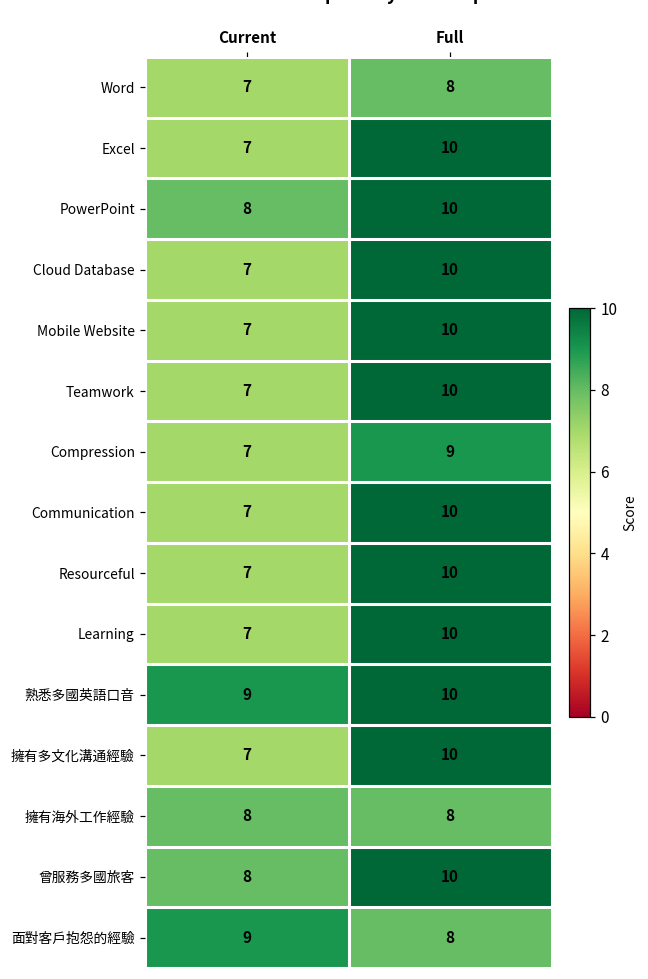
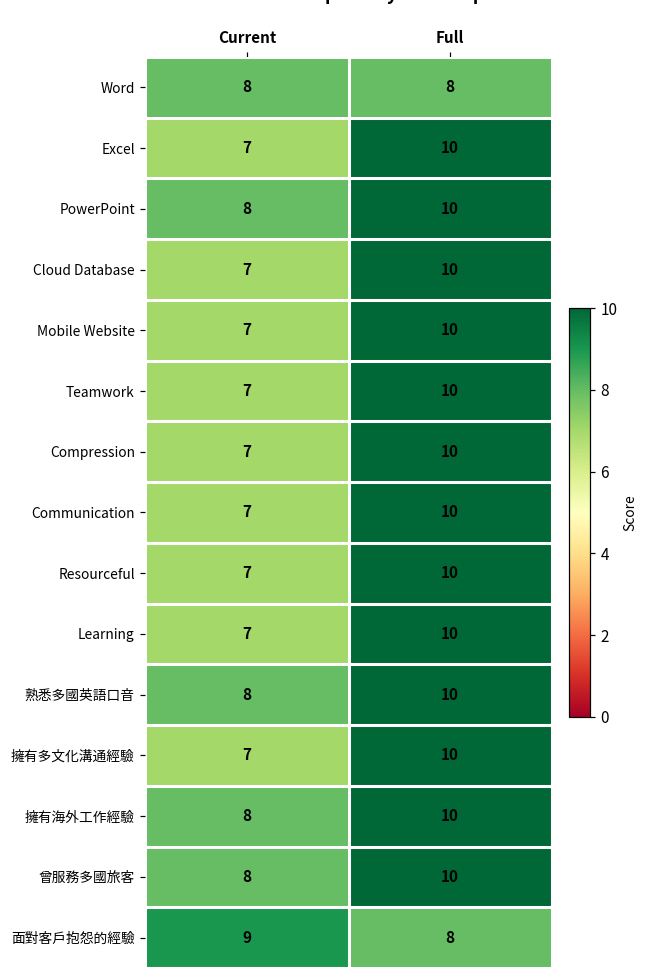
Word, Current: 7 -> 8
Compression, Full: 9 -> 10
熟悉多國英語口音, Current: 9 -> 8
擁有海外工作經驗, Full: 8 -> 10
